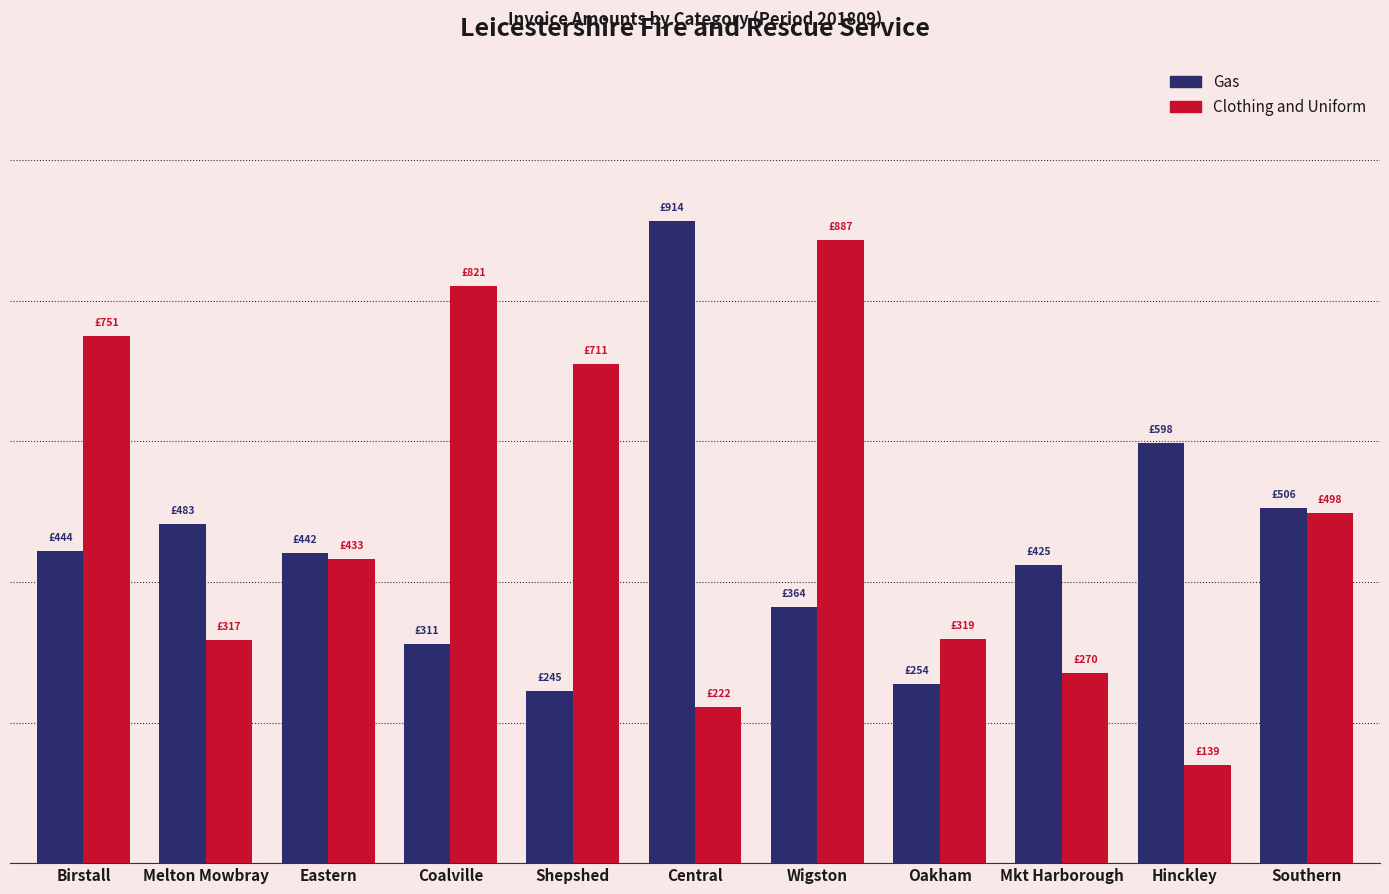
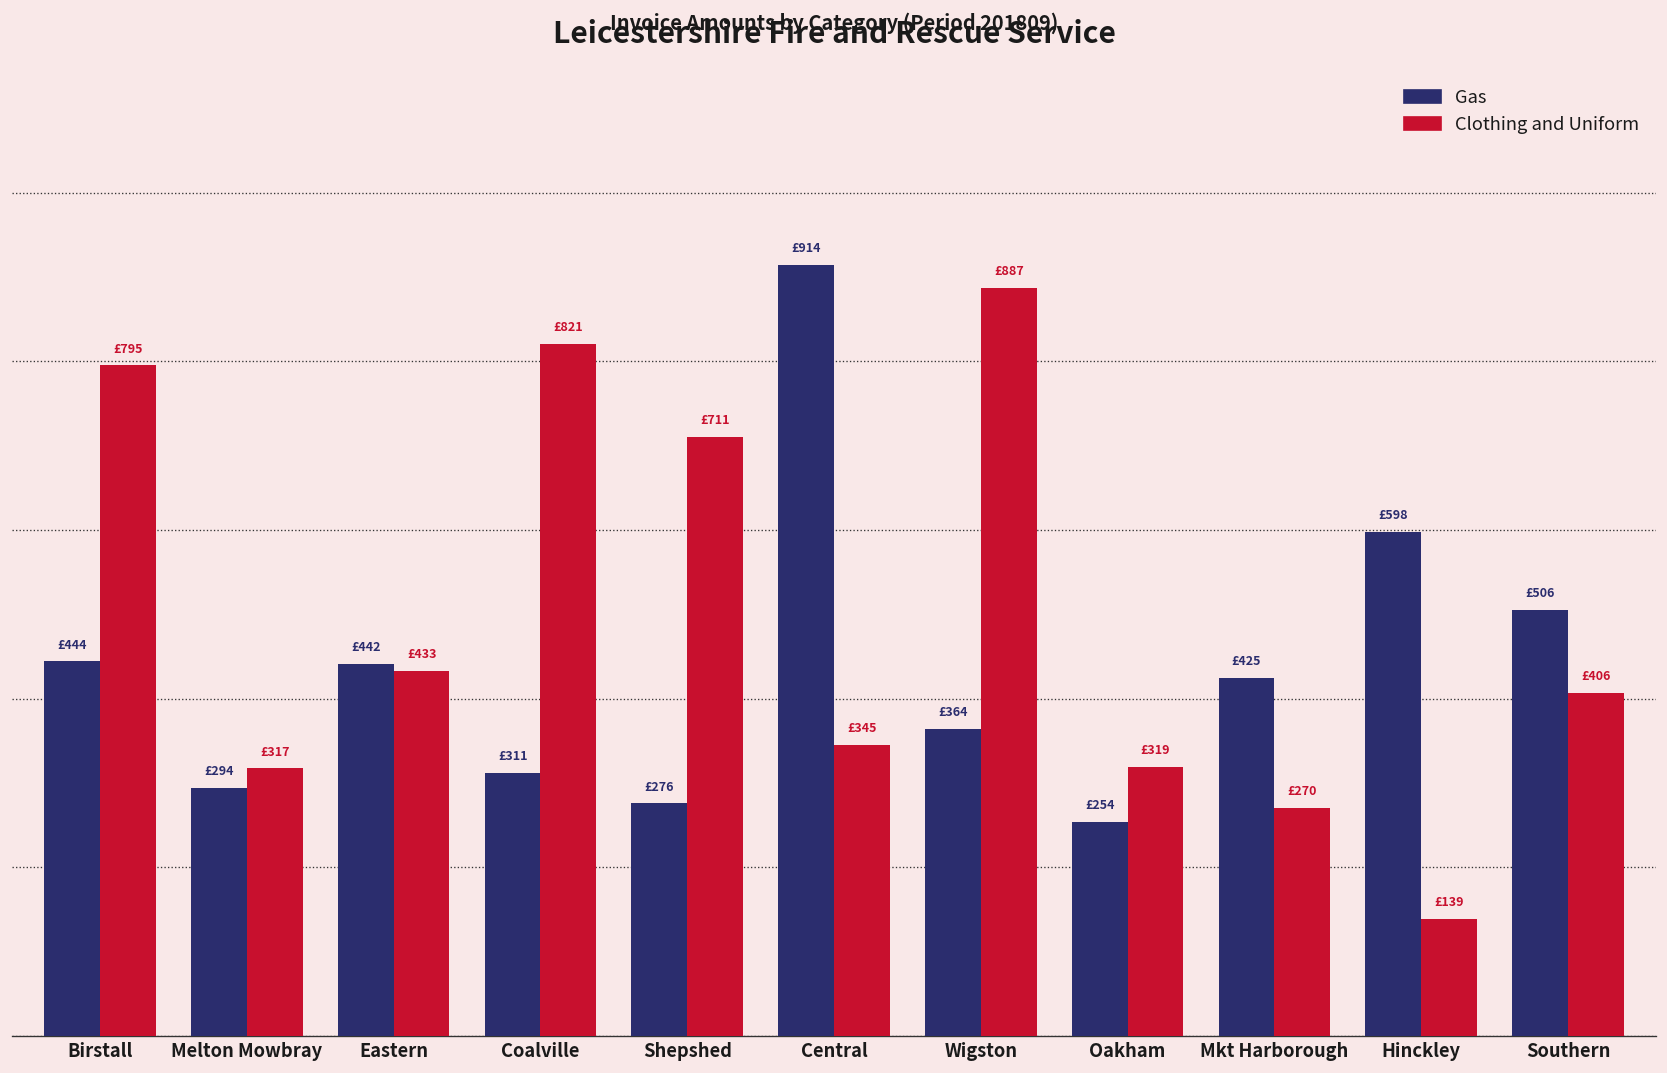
Clothing and Uniform, Birstall: £751 -> £795
Gas, Melton Mowbray: £483 -> £294
Gas, Shepshed: £245 -> £276
Clothing and Uniform, Central: £222 -> £345
Clothing and Uniform, Southern: £498 -> £406
